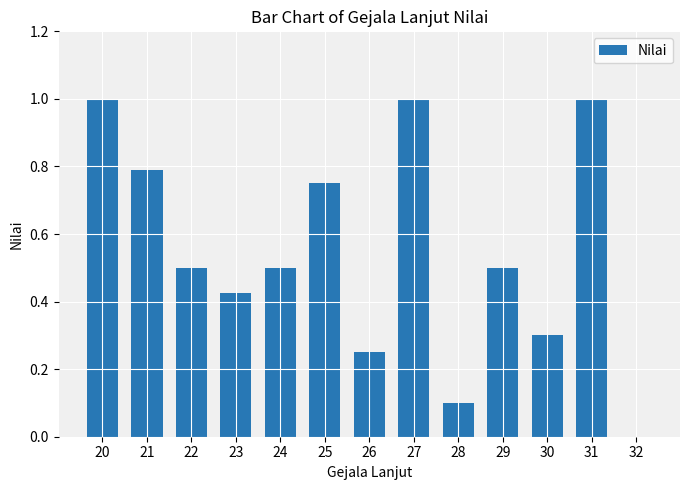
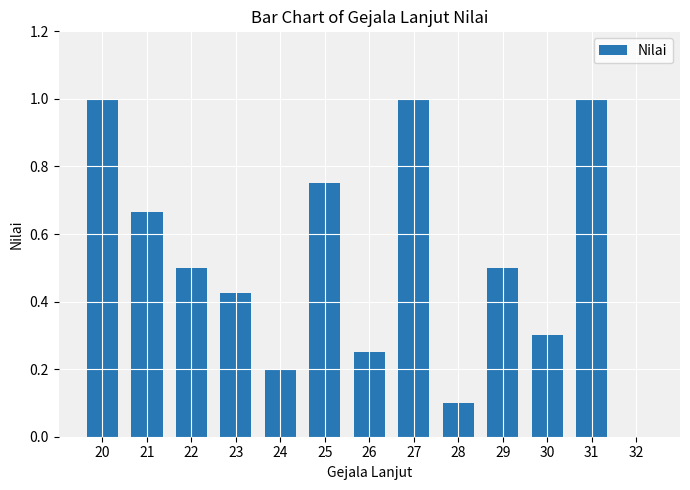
21: 0.79 -> 0.67
24: 0.5 -> 0.2
